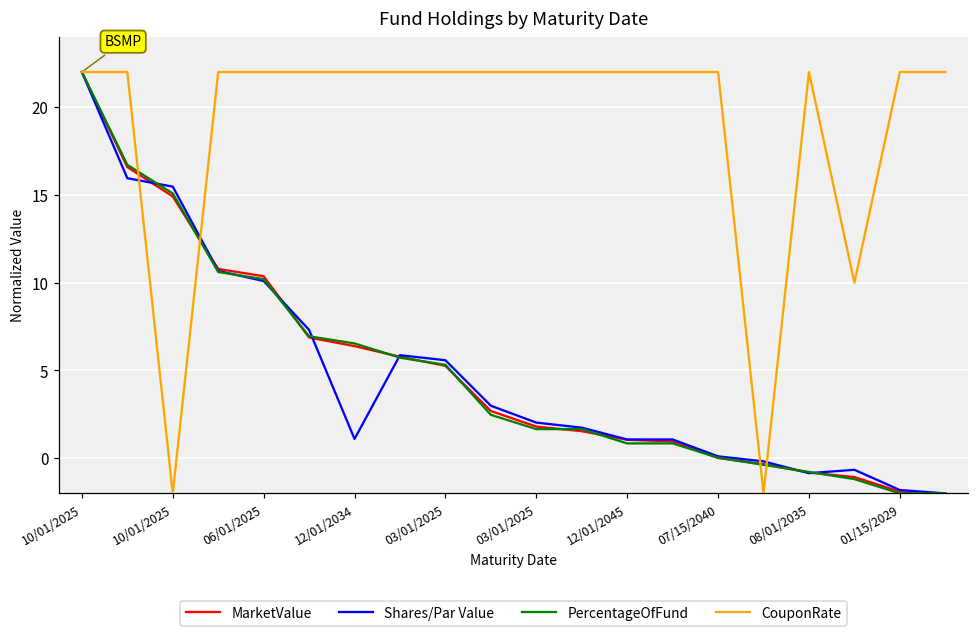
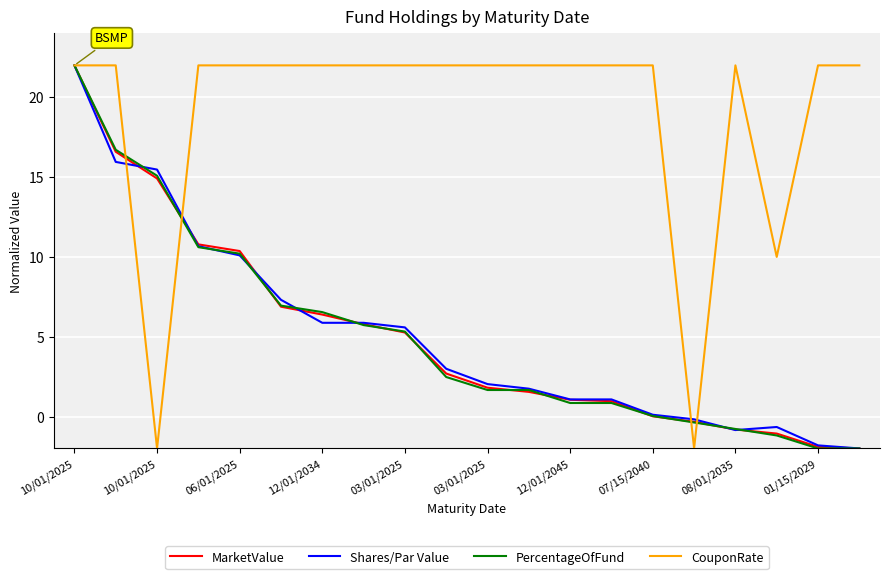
Shares/Par Value, 12/01/2034: 1.1 -> 5.9
